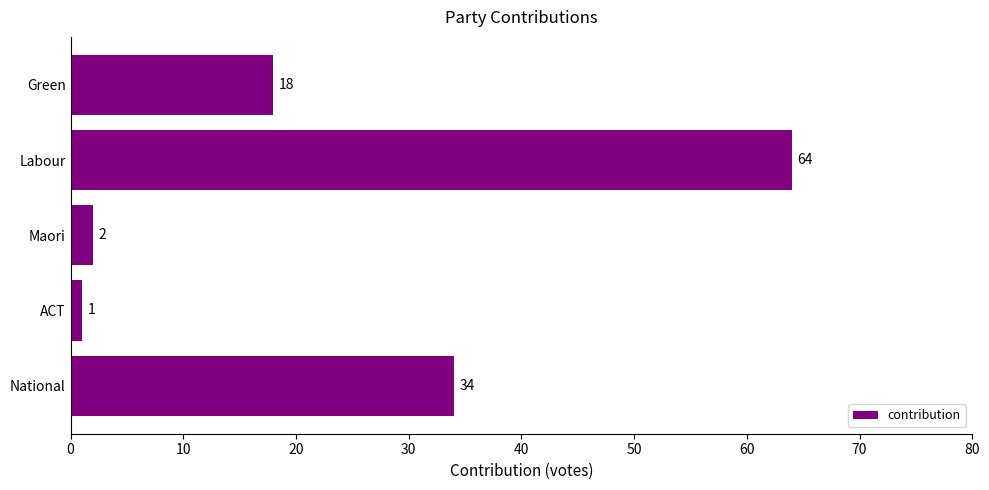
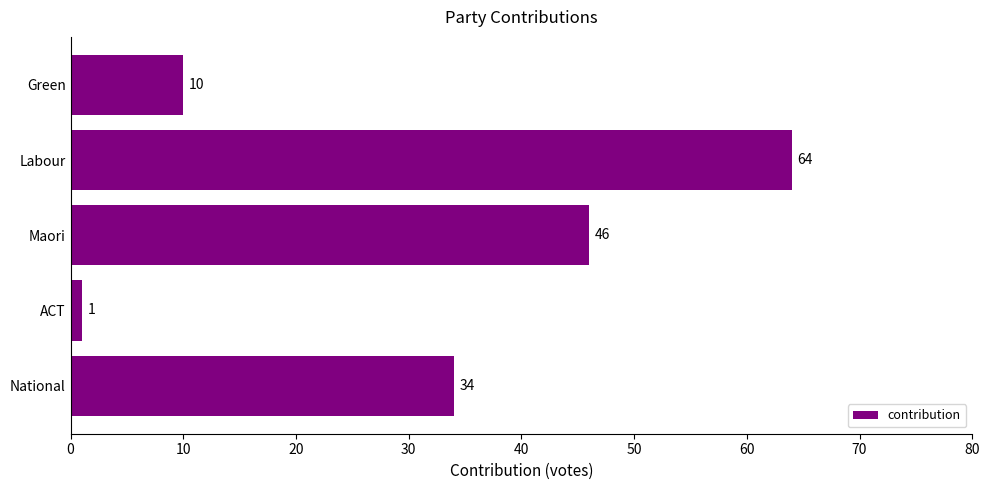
Green: 18 -> 10
Maori: 2 -> 46
